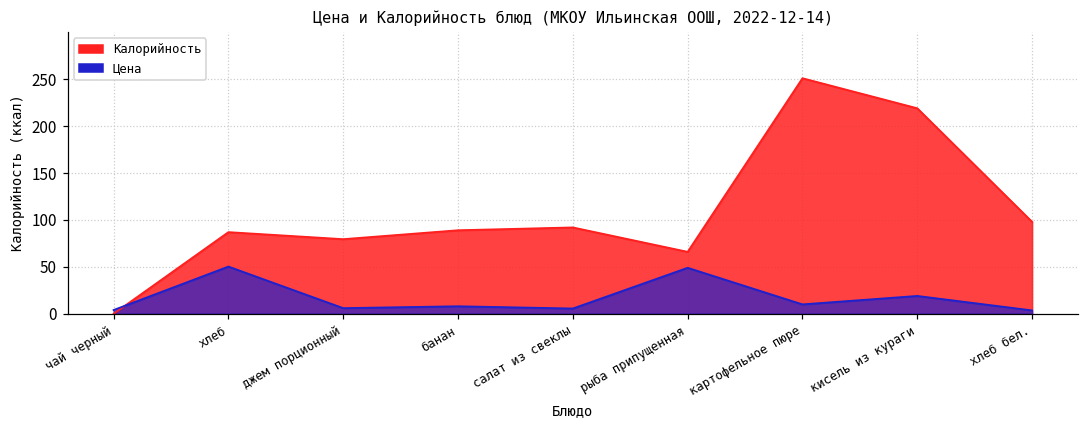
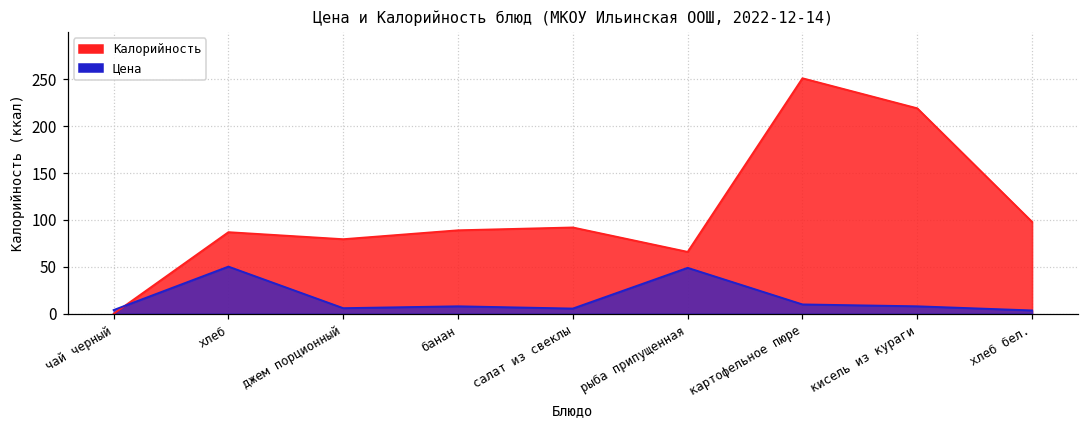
Цена, кисель из кураги: 20 -> 10
